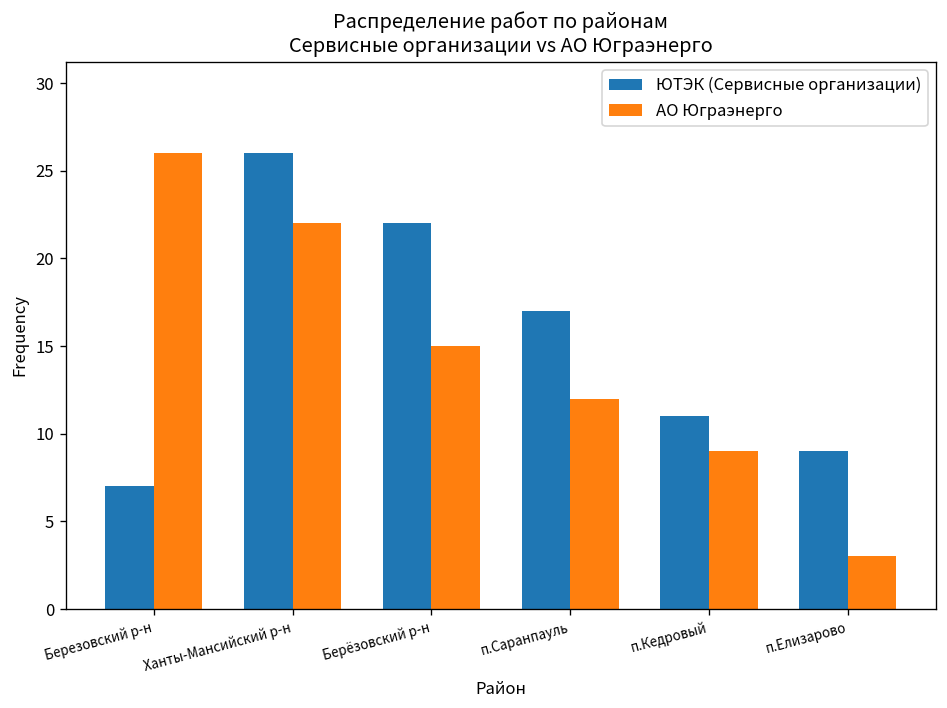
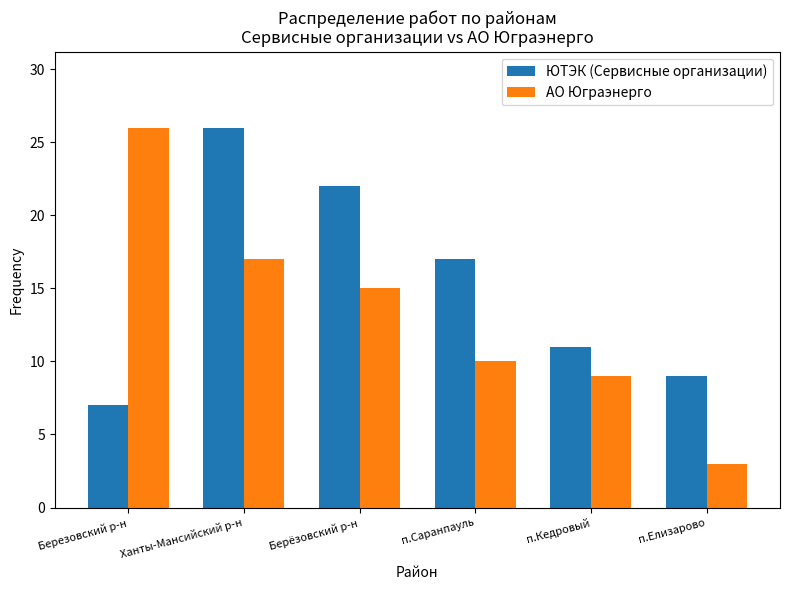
АО Юграэнерго, Ханты-Мансийский р-н: 22 -> 17
АО Юграэнерго, п.Саранпауль: 12 -> 10
